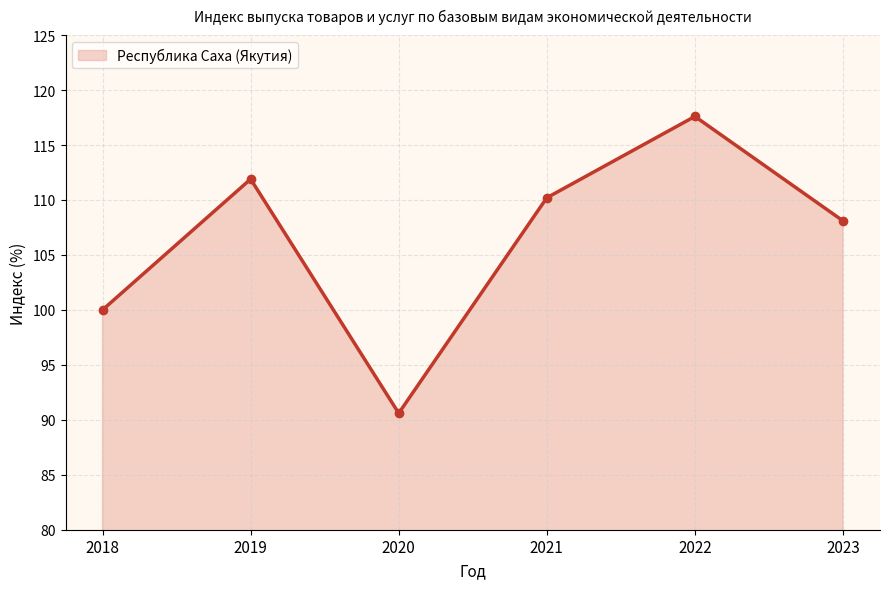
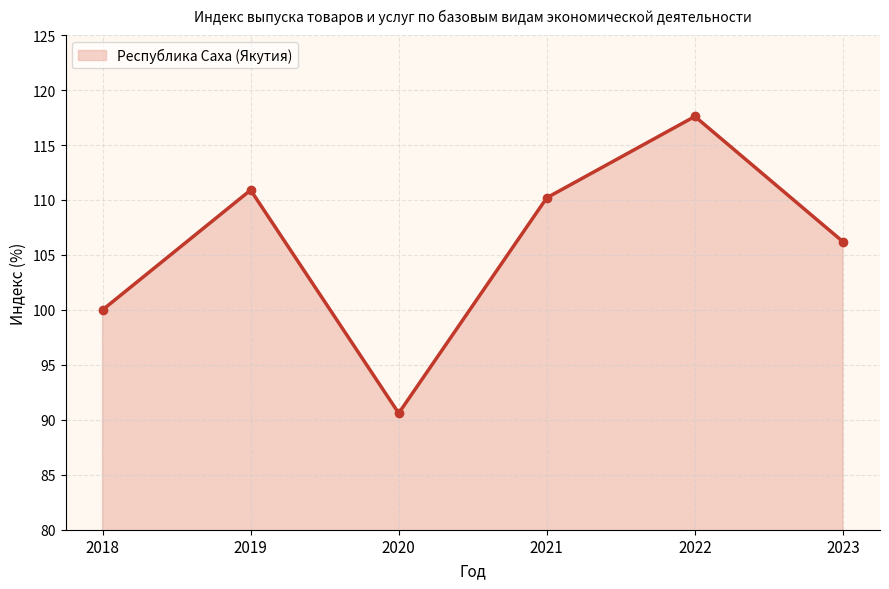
2019: 111.9 -> 110.9
2023: 108.1 -> 106.2
